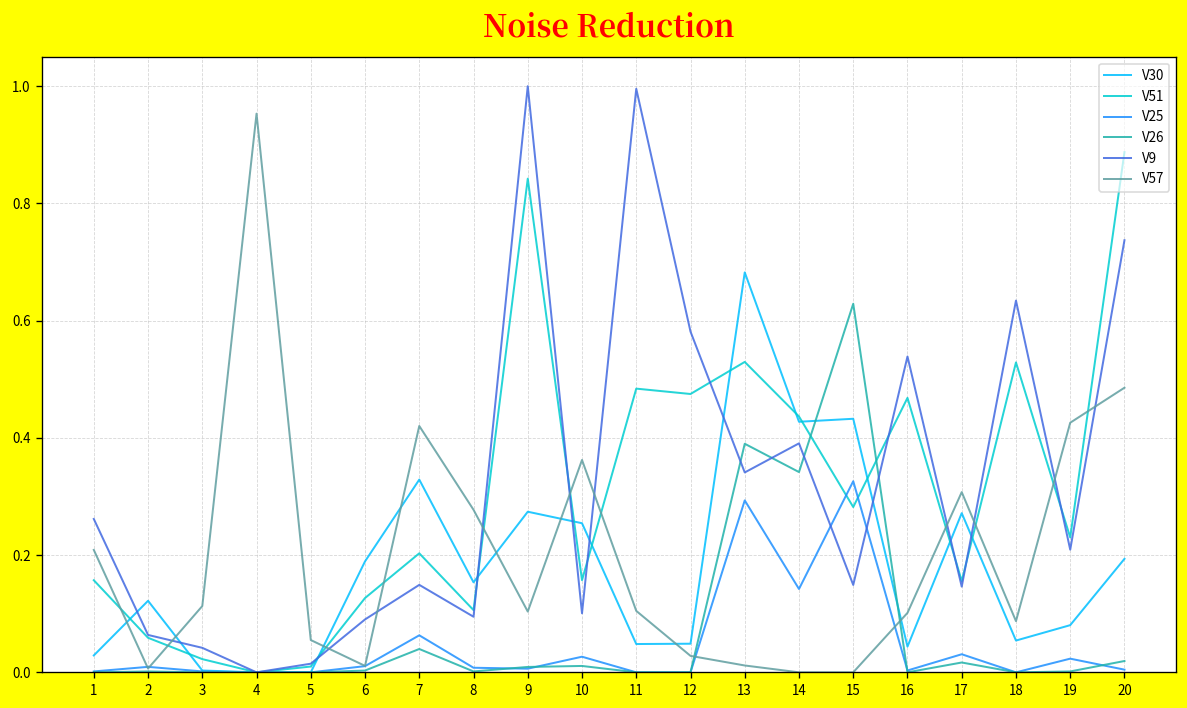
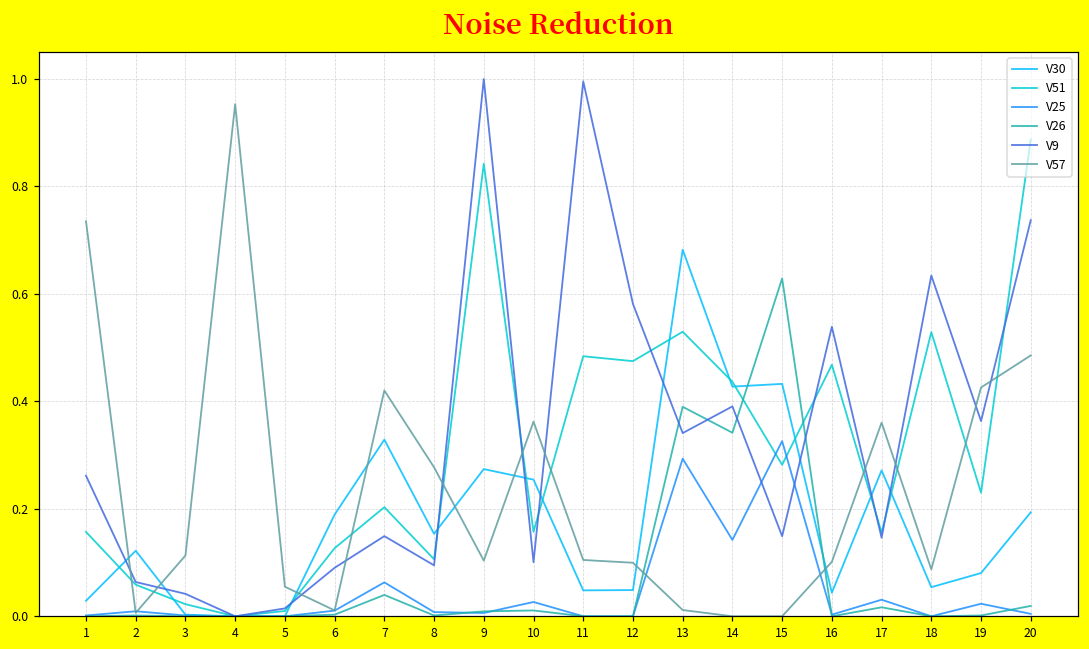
V57, 1: 0.21 -> 0.74
V57, 12: 0.03 -> 0.10
V57, 17: 0.31 -> 0.36
V9, 19: 0.21 -> 0.36
